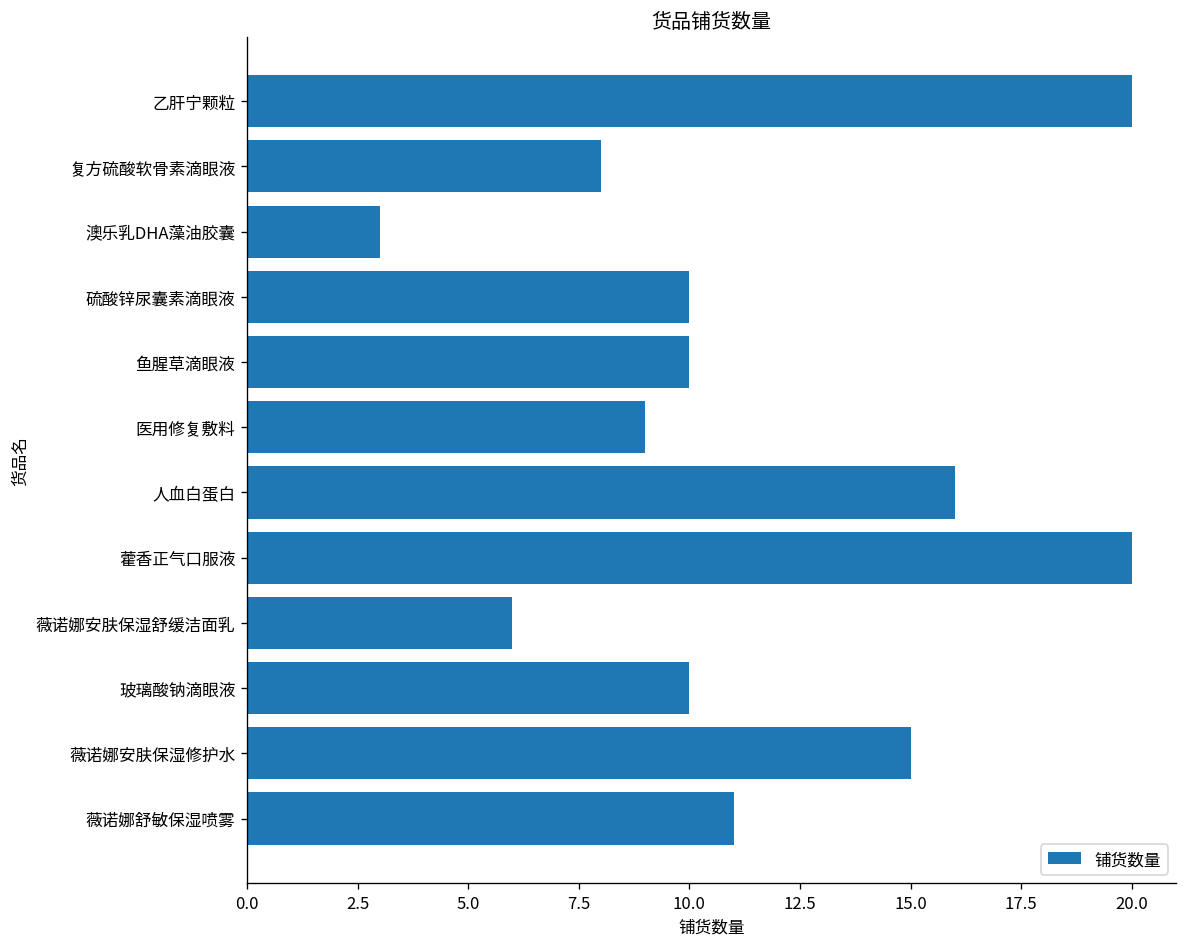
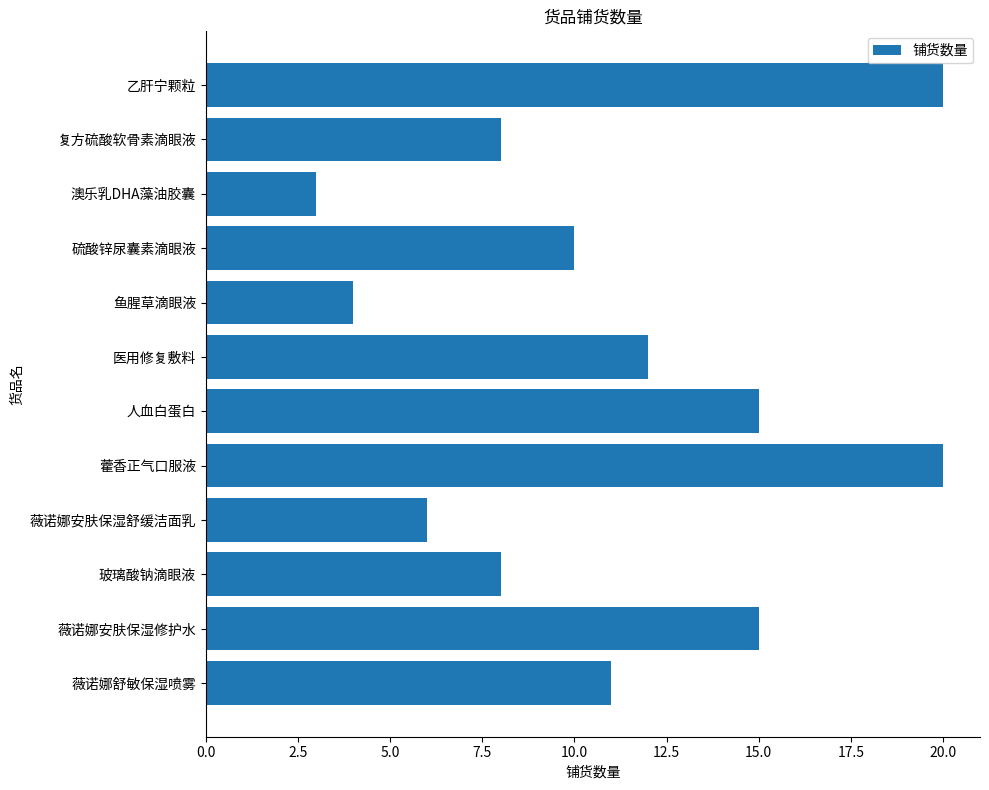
鱼腥草滴眼液: 10 -> 4
医用修复敷料: 9 -> 12
人血白蛋白: 16 -> 15
玻璃酸钠滴眼液: 10 -> 8
